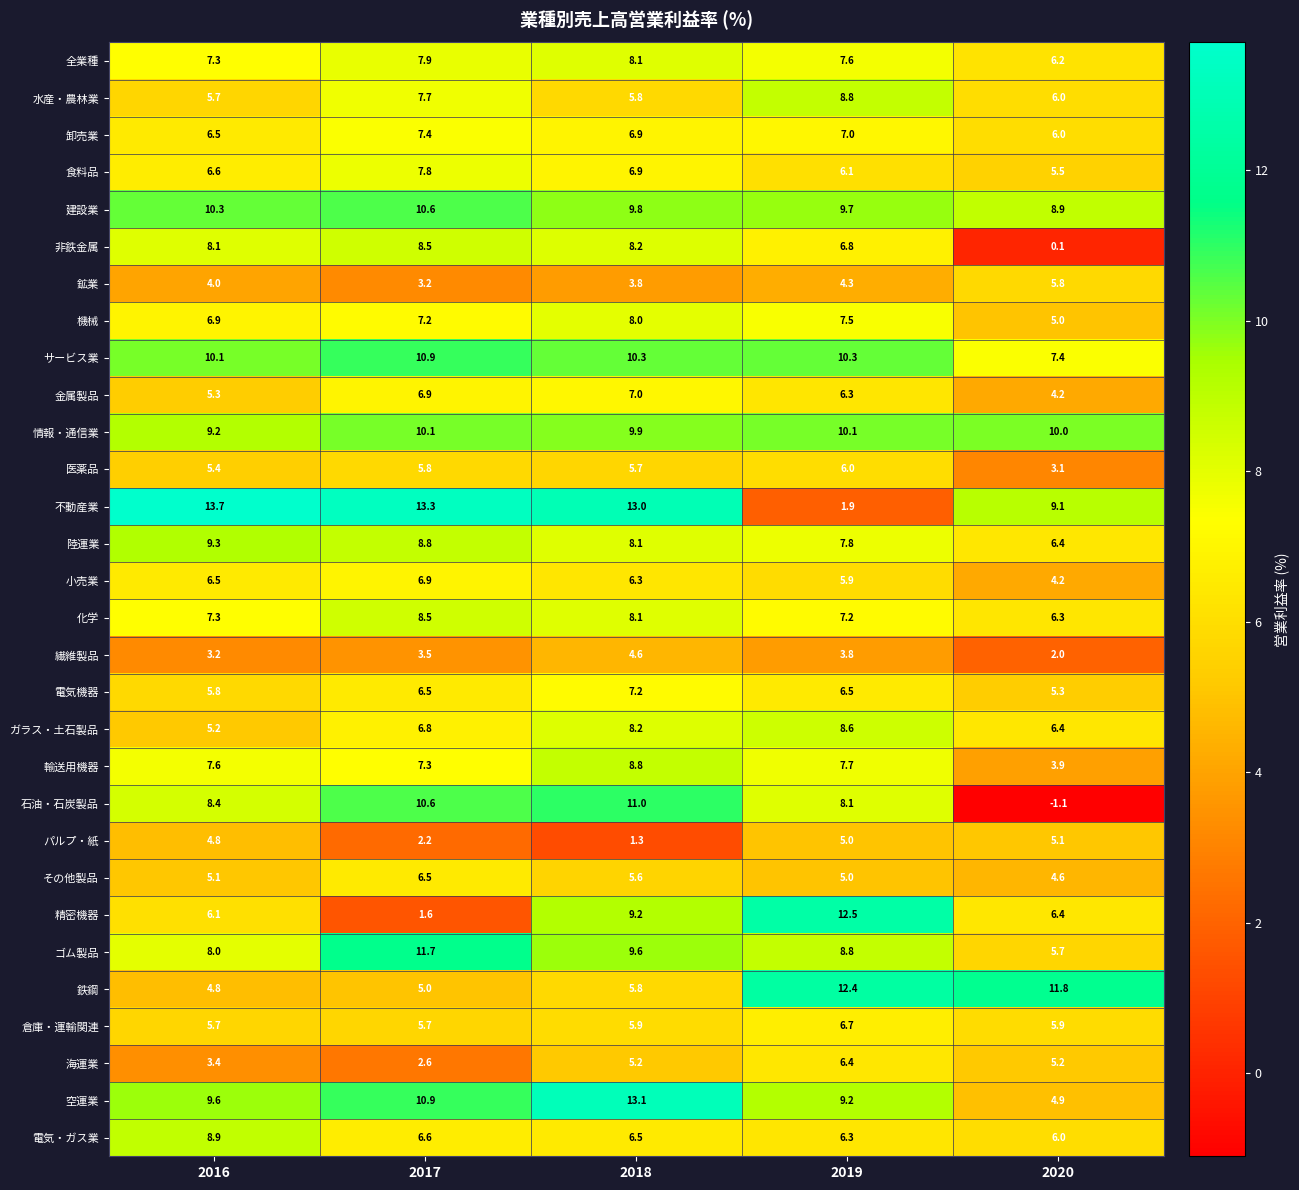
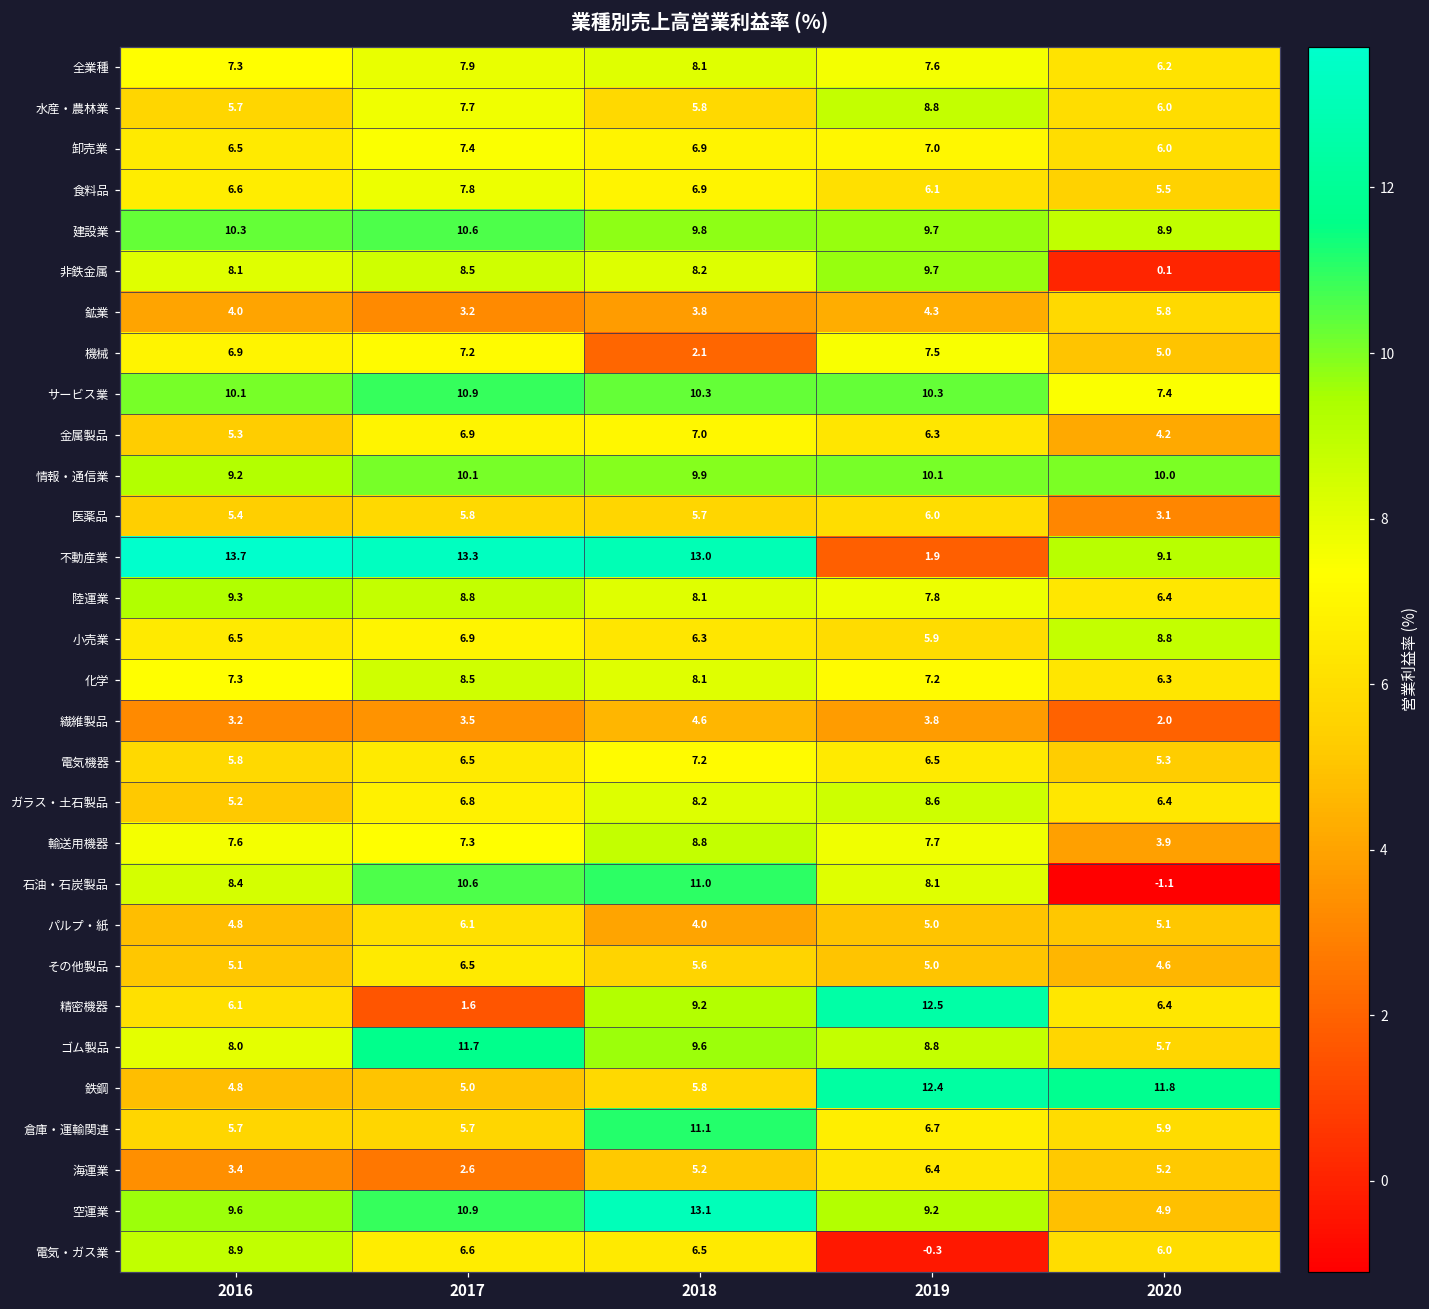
非鉄金属, 2019: 6.8 -> 9.7
機械, 2018: 8.0 -> 2.1
小売業, 2020: 4.2 -> 8.8
パルプ・紙, 2017: 2.2 -> 6.1
パルプ・紙, 2018: 1.3 -> 4.0
倉庫・運輸関連, 2018: 5.9 -> 11.1
電気・ガス業, 2019: 6.3 -> -0.3
